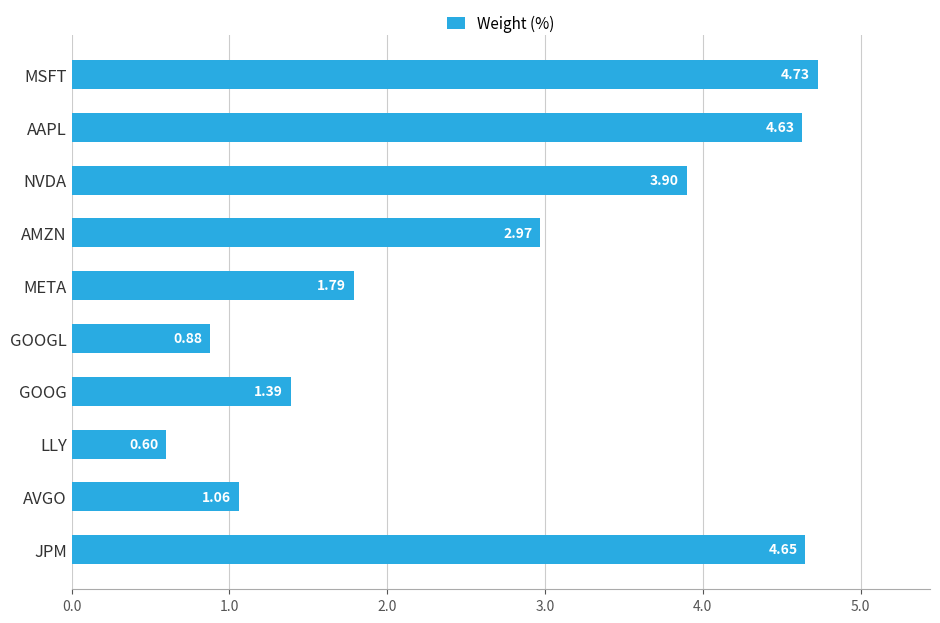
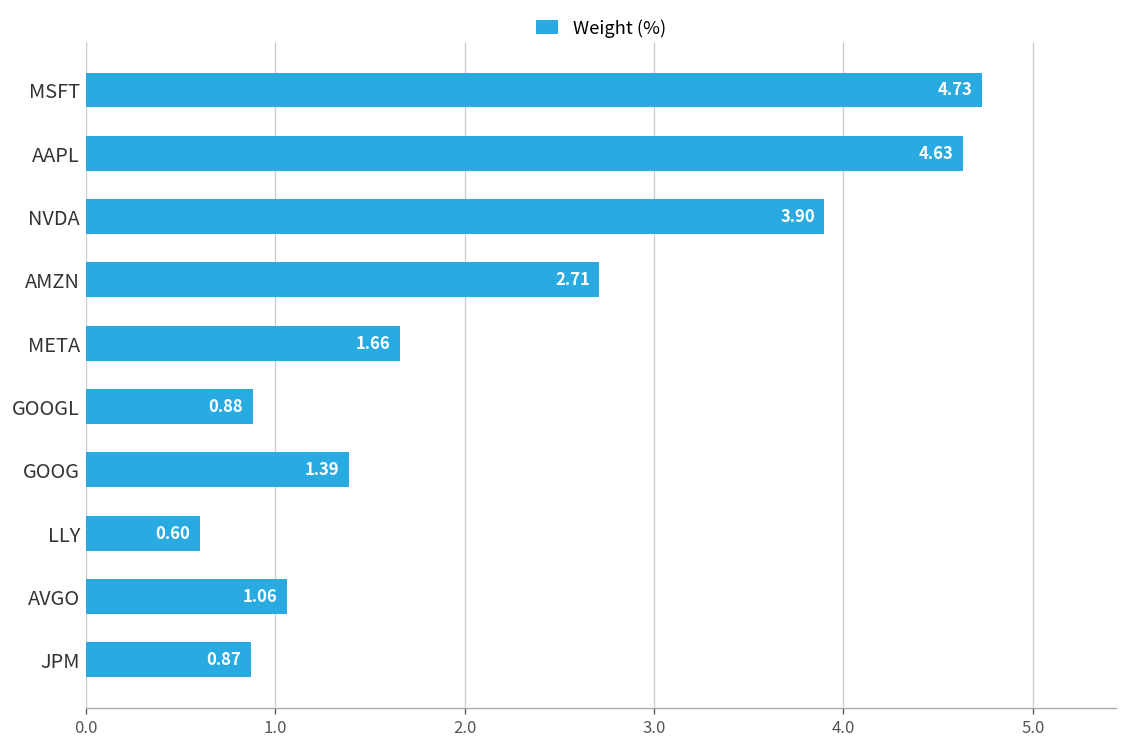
AMZN: 2.97 -> 2.71
META: 1.79 -> 1.66
JPM: 4.65 -> 0.87
